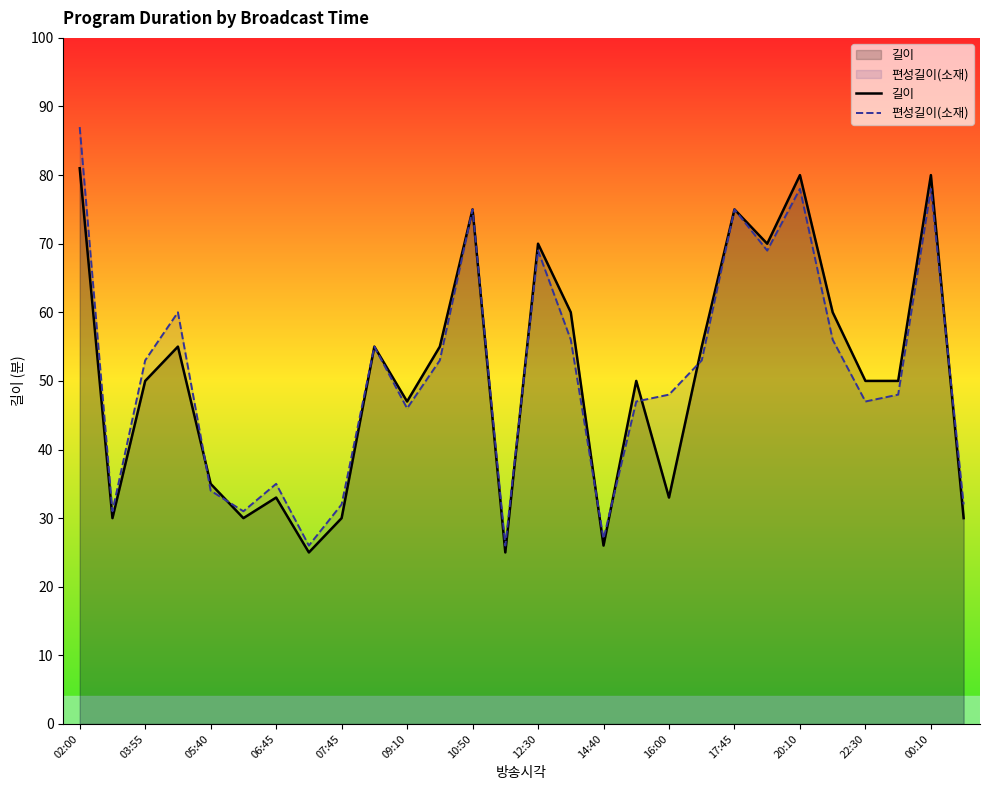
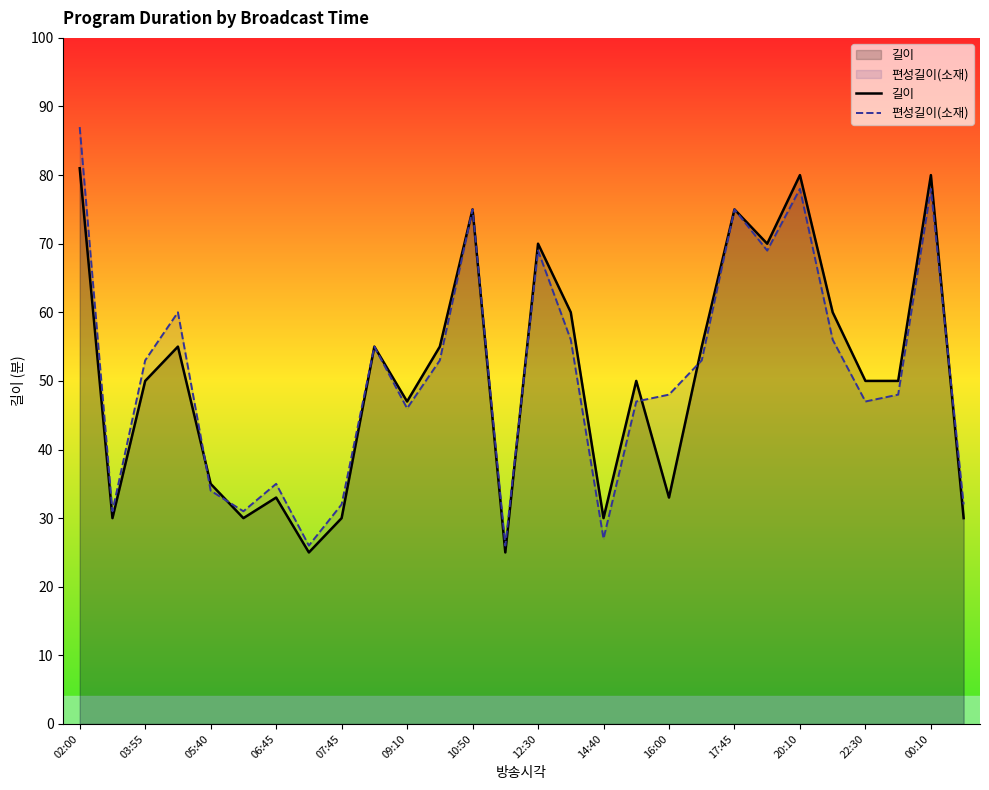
길이, 14:40: 26 -> 30
